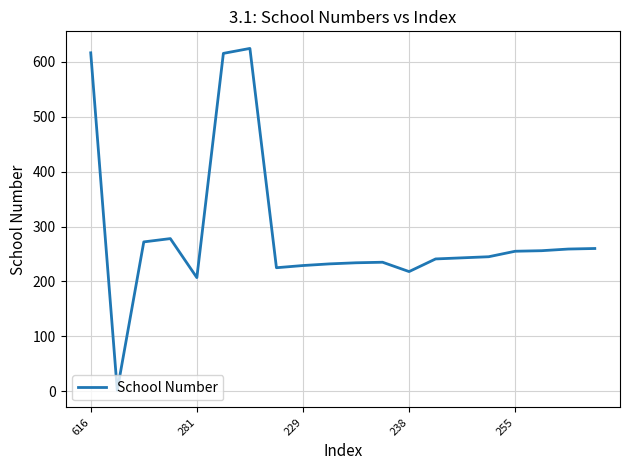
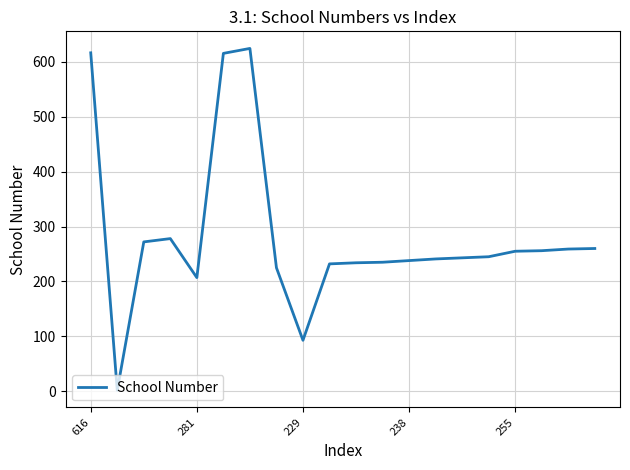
229: 230 -> 90
238: 220 -> 240
